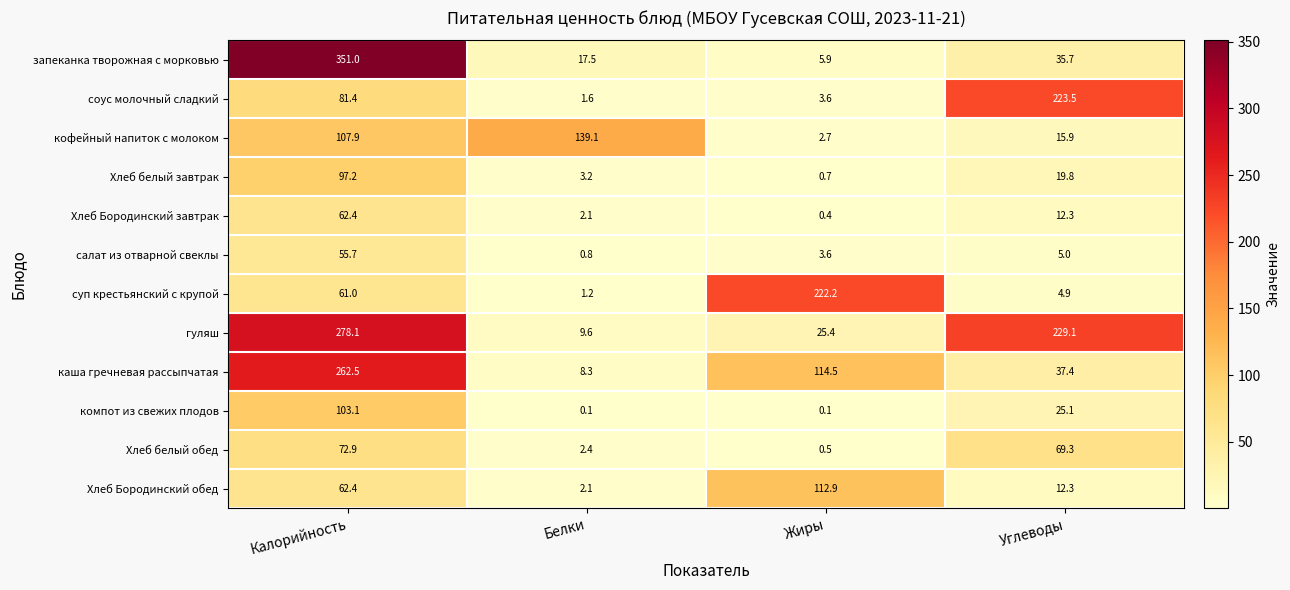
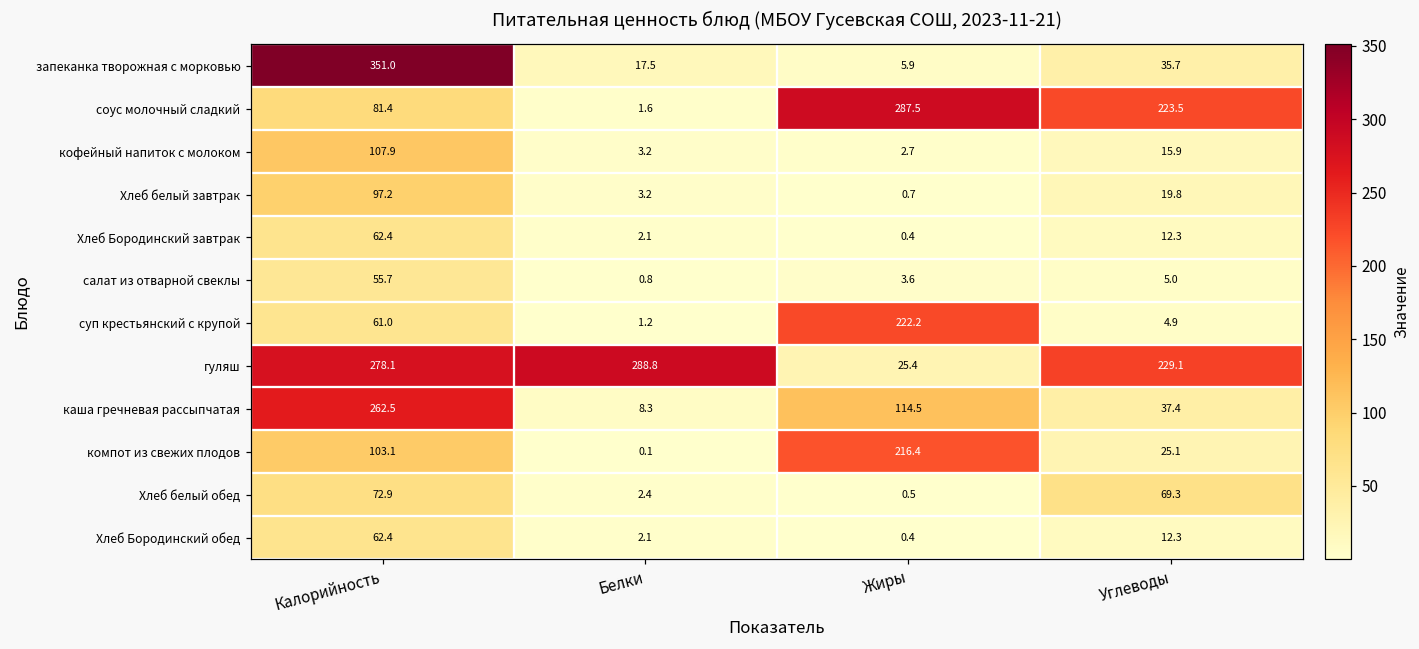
соус молочный сладкий, Жиры: 3.6 -> 287.5
кофейный напиток с молоком, Белки: 139.1 -> 3.2
гуляш, Белки: 9.6 -> 288.8
компот из свежих плодов, Жиры: 0.1 -> 216.4
Хлеб Бородинский обед, Жиры: 112.9 -> 0.4
